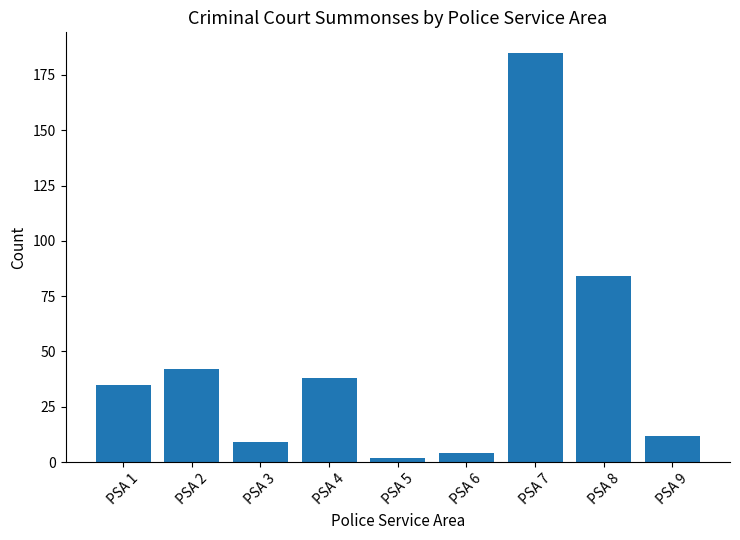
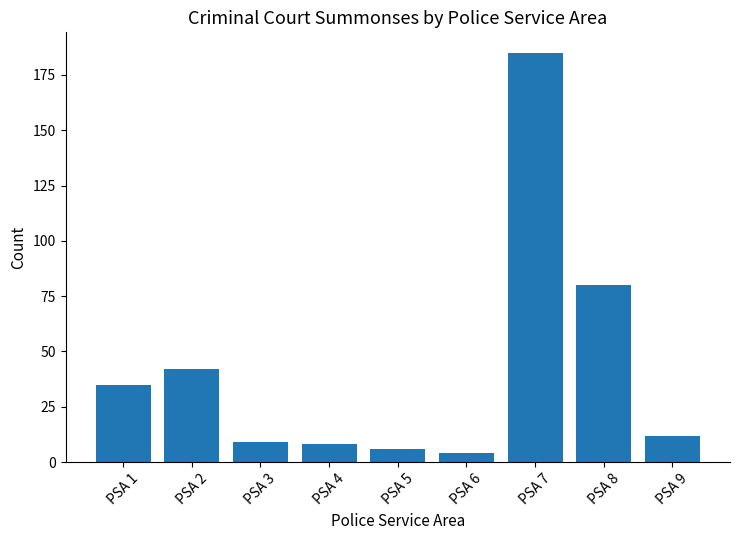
PSA 4: 38 -> 8
PSA 5: 2 -> 6
PSA 8: 84 -> 80
